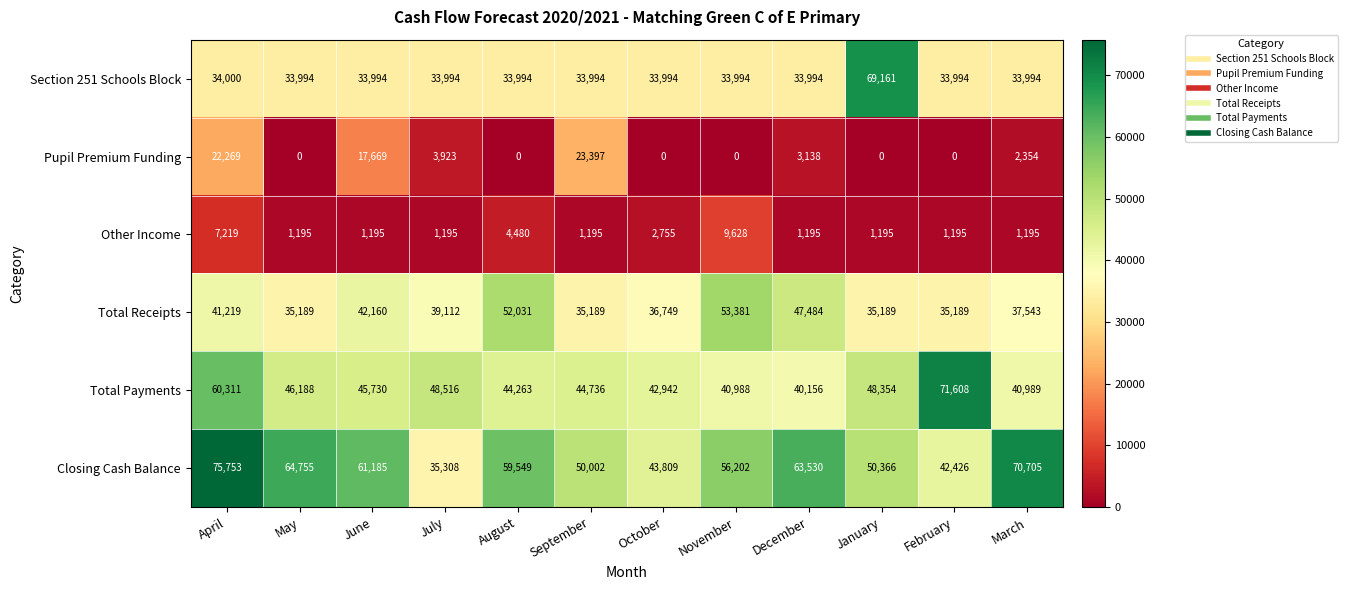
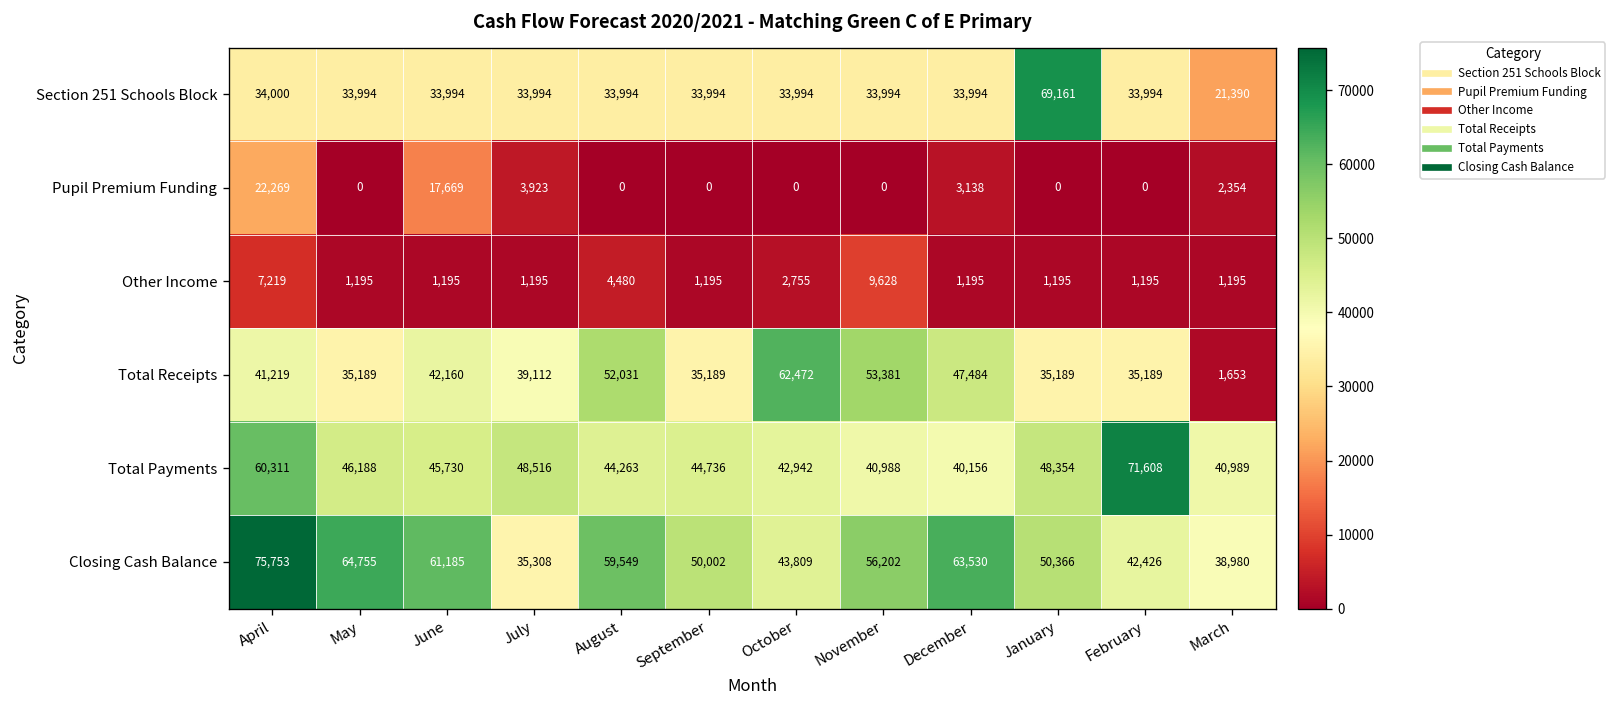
Section 251 Schools Block, March: 33,994 -> 21,390
Pupil Premium Funding, September: 23,397 -> 0
Total Receipts, October: 36,749 -> 62,472
Total Receipts, March: 37,543 -> 1,653
Closing Cash Balance, March: 70,705 -> 38,980
